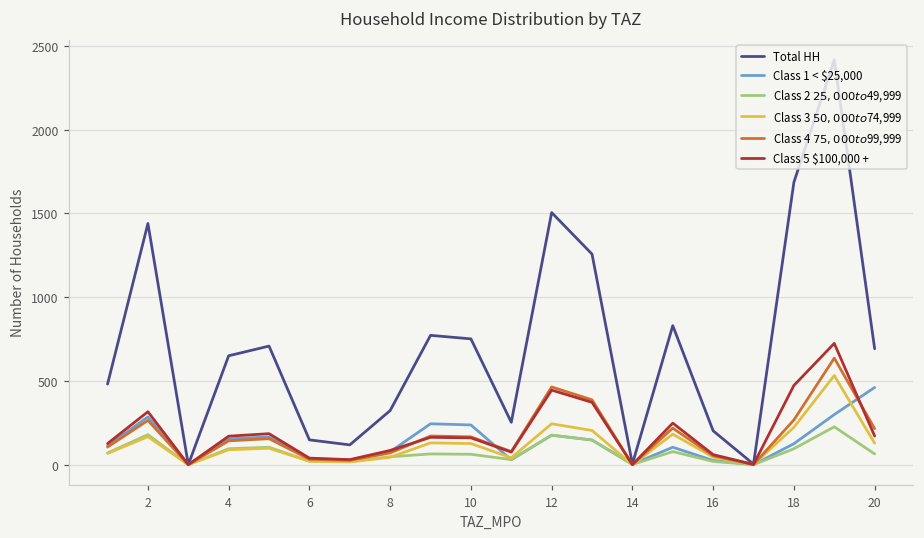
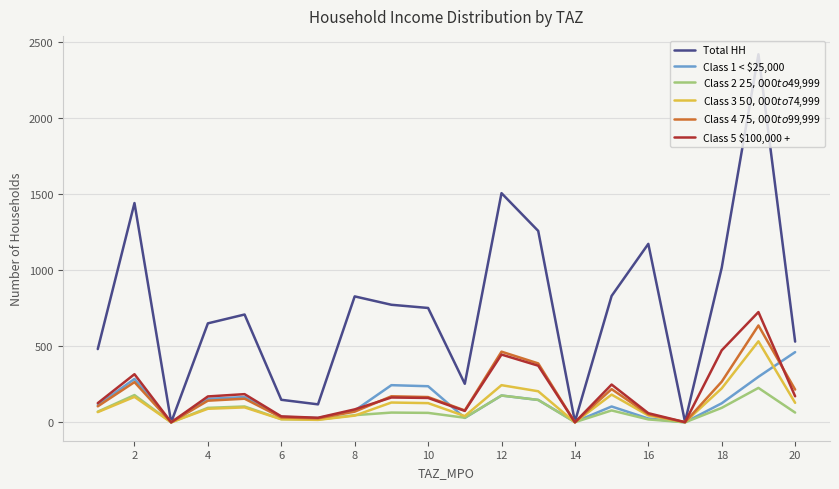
Total HH, 8: 320 -> 830
Total HH, 16: 200 -> 1170
Total HH, 18: 1690 -> 1020
Total HH, 20: 690 -> 530
